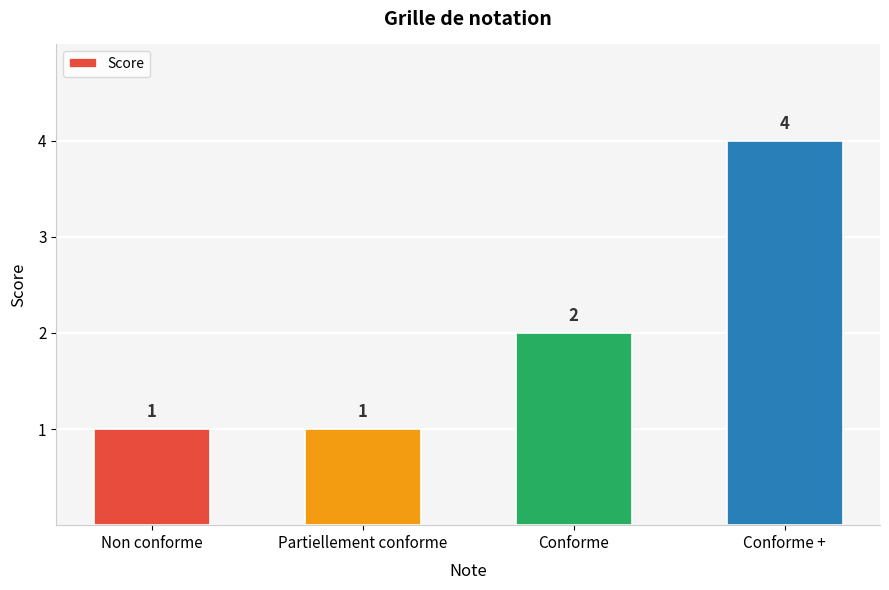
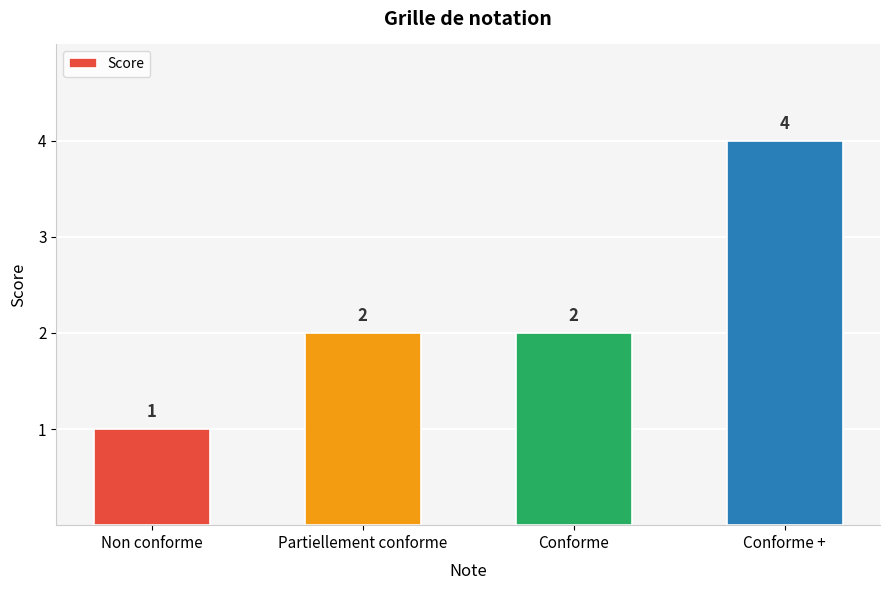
Partiellement conforme: 1 -> 2
